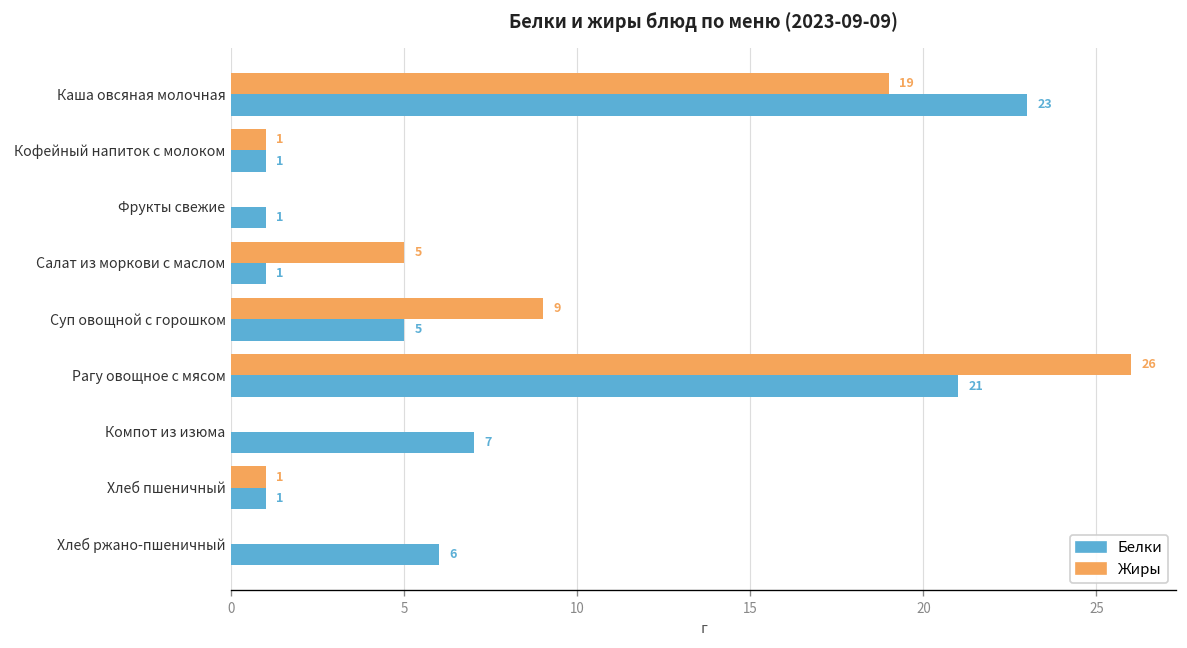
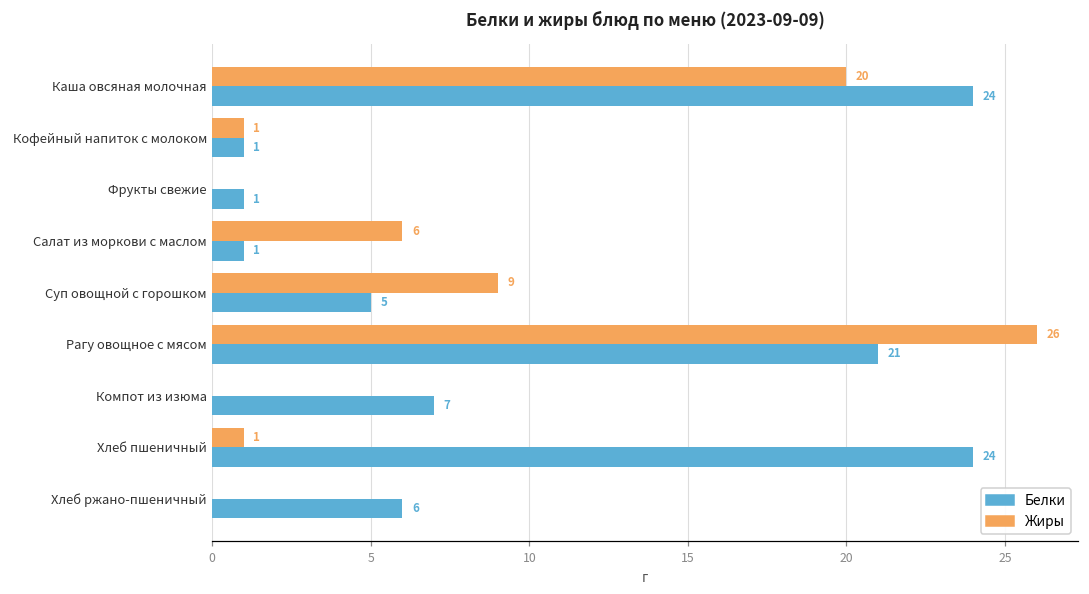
Жиры, Каша овсяная молочная: 19 -> 20
Белки, Каша овсяная молочная: 23 -> 24
Жиры, Салат из моркови с маслом: 5 -> 6
Белки, Хлеб пшеничный: 1 -> 24
